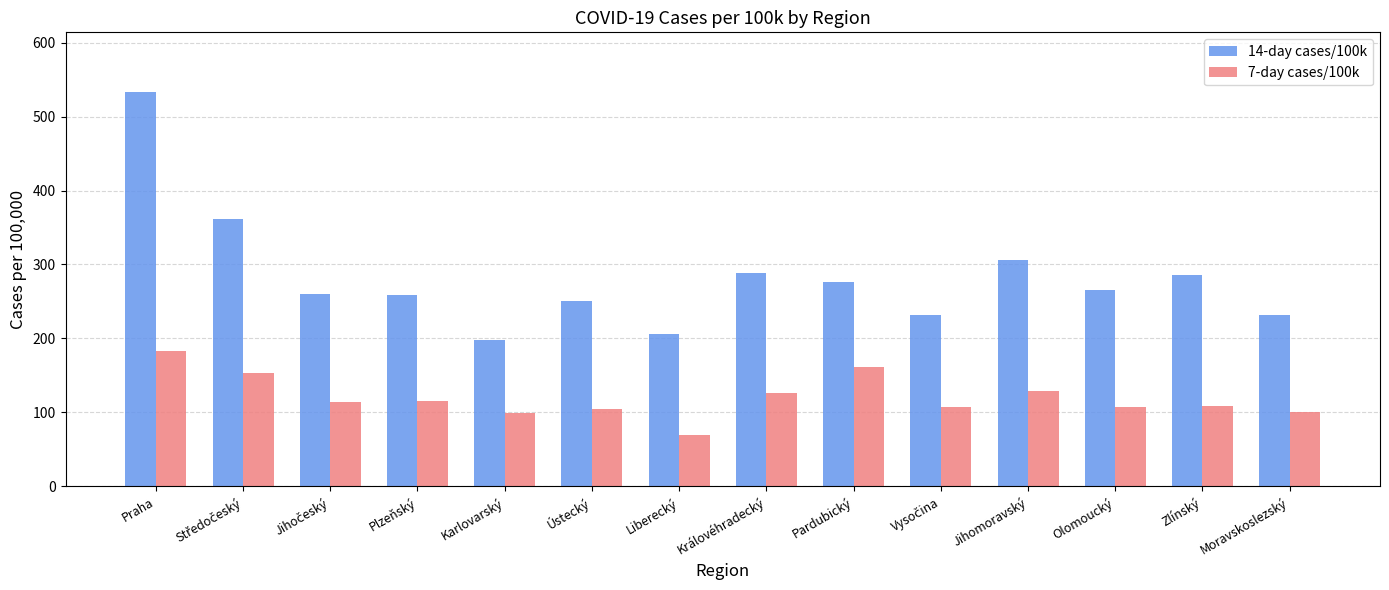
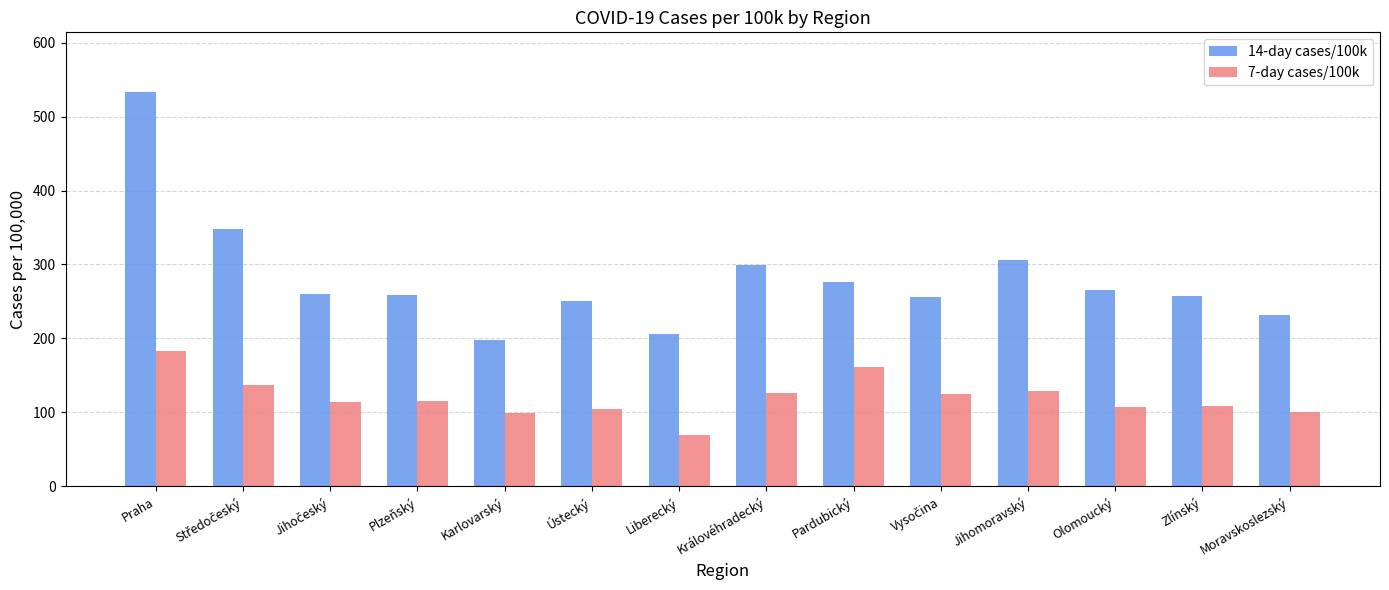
14-day cases/100k, Středočeský: 360 -> 350
7-day cases/100k, Středočeský: 150 -> 140
14-day cases/100k, Královéhradecký: 290 -> 300
14-day cases/100k, Vysočina: 230 -> 260
7-day cases/100k, Vysočina: 110 -> 120
14-day cases/100k, Zlínský: 290 -> 260
